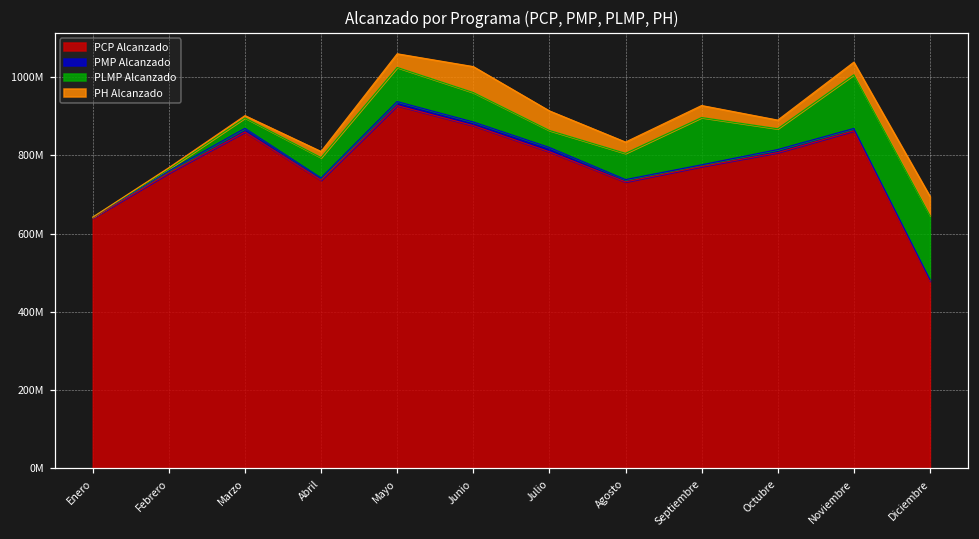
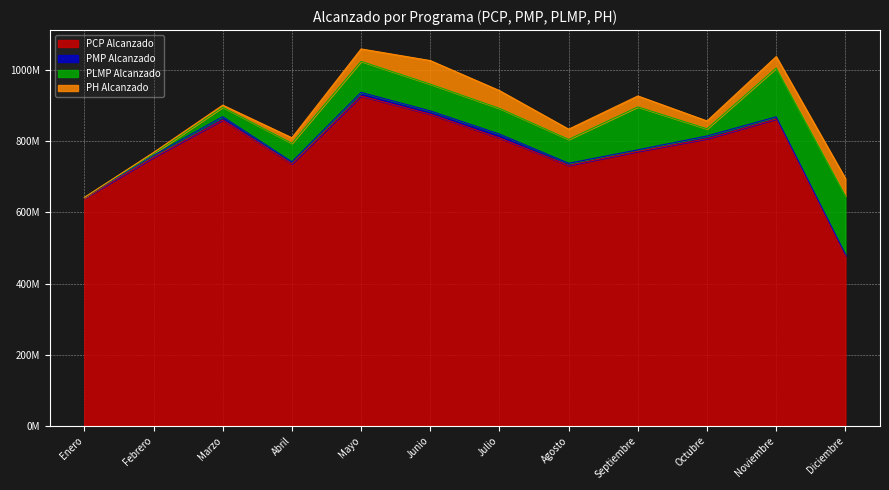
PLMP Alcanzado, Julio: 40000000 -> 70000000
PLMP Alcanzado, Octubre: 50000000 -> 20000000
